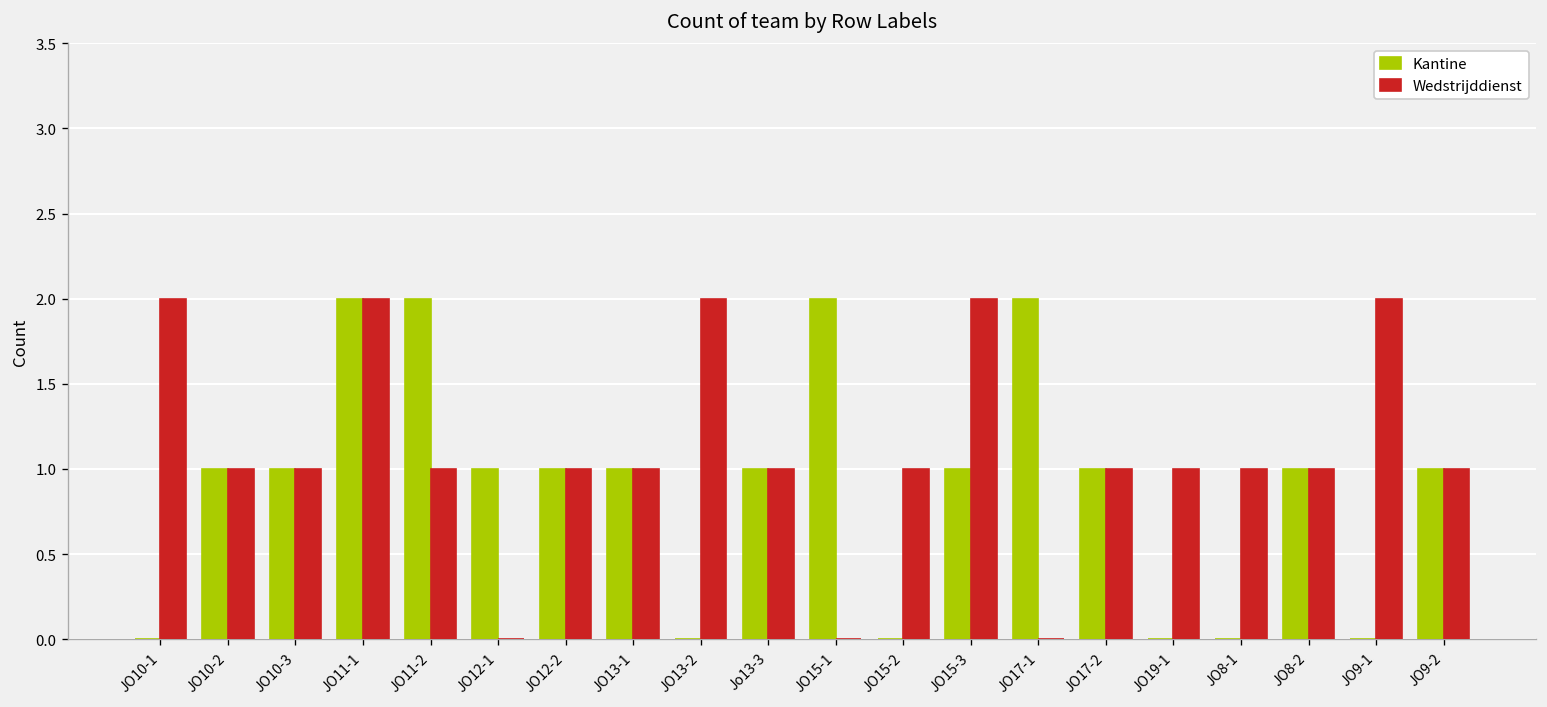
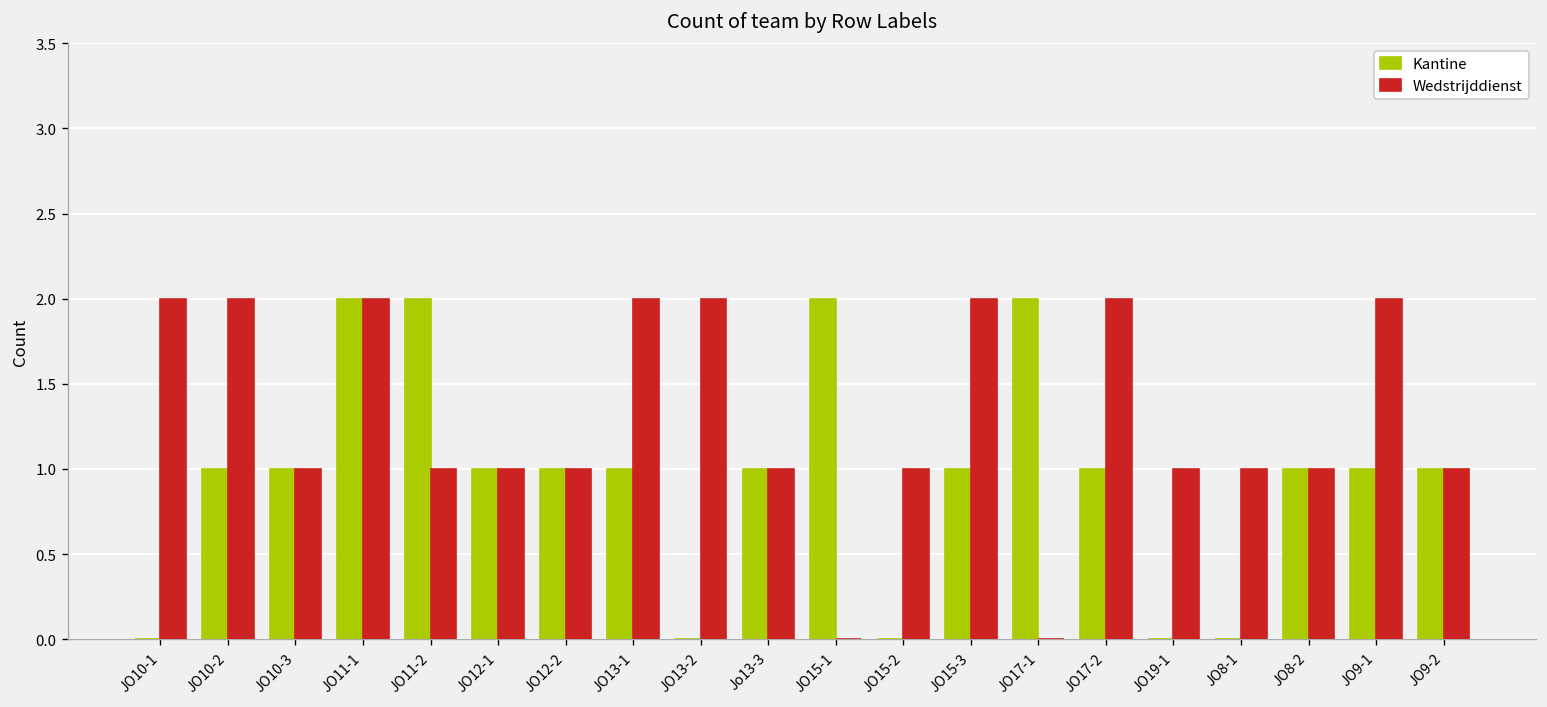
Wedstrijddienst, JO10-2: 1 -> 2
Wedstrijddienst, JO12-1: 0 -> 1
Wedstrijddienst, JO13-1: 1 -> 2
Wedstrijddienst, JO17-2: 1 -> 2
Kantine, JO9-1: 0 -> 1
